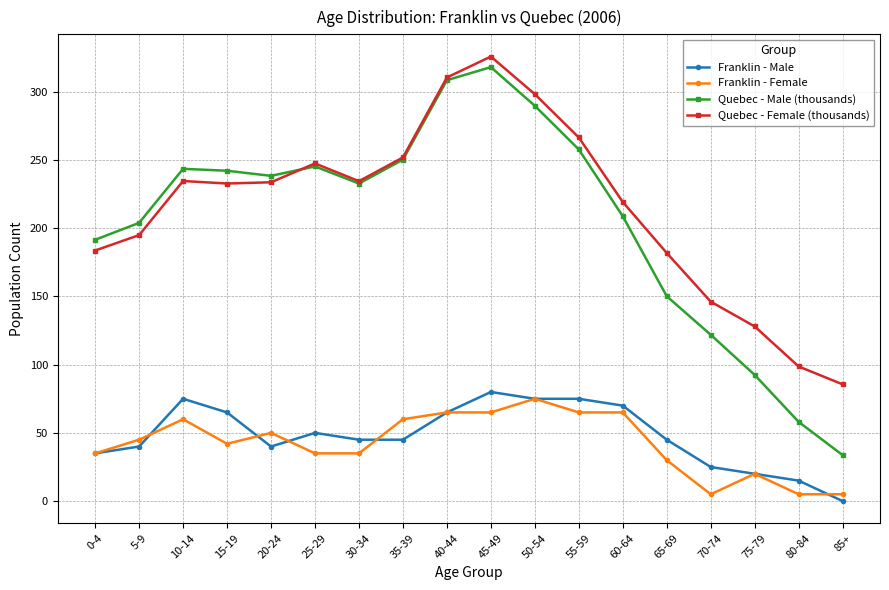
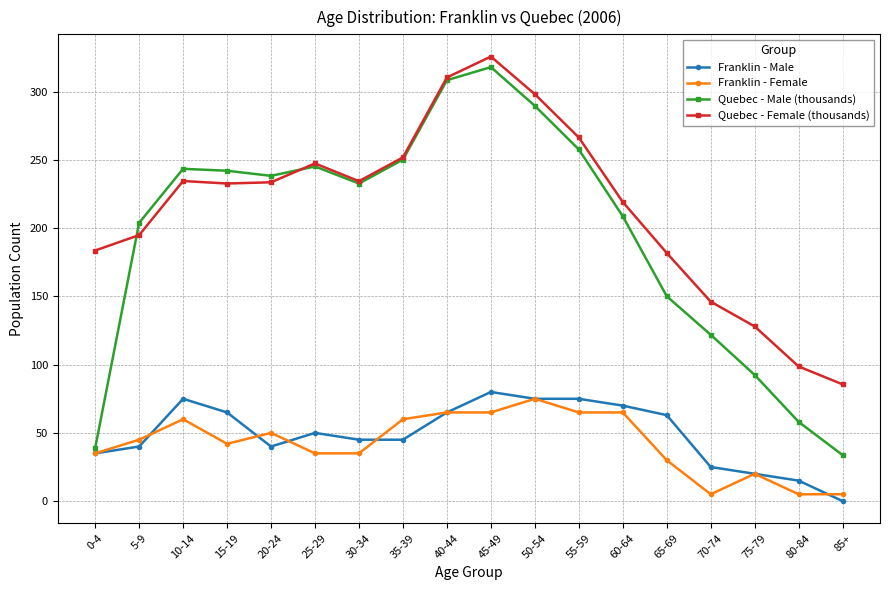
Quebec - Male (thousands), 0-4: 192 -> 39
Franklin - Male, 65-69: 45 -> 63
